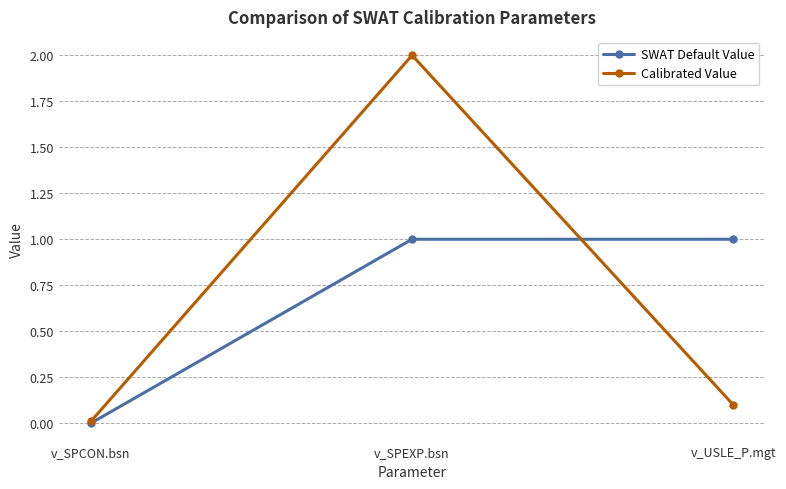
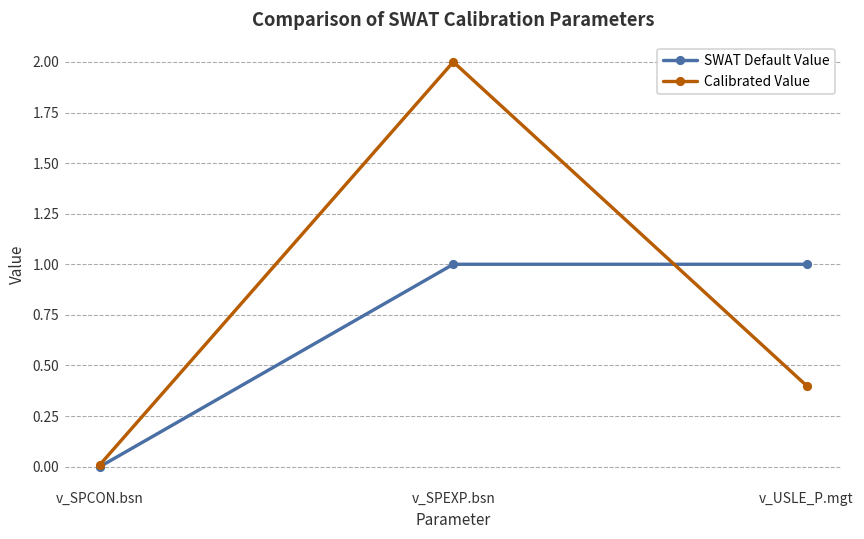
Calibrated Value, v_USLE_P.mgt: 0.1 -> 0.4
